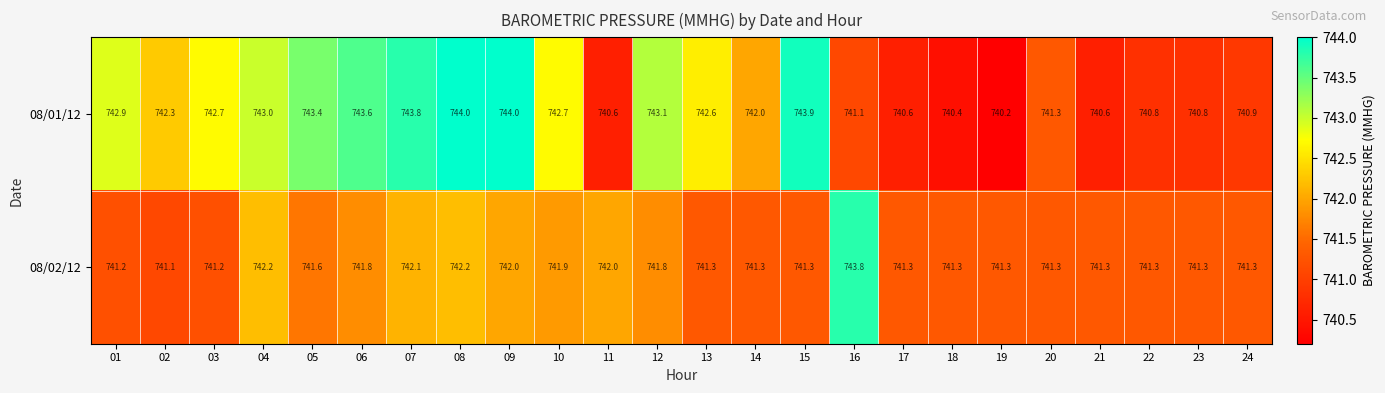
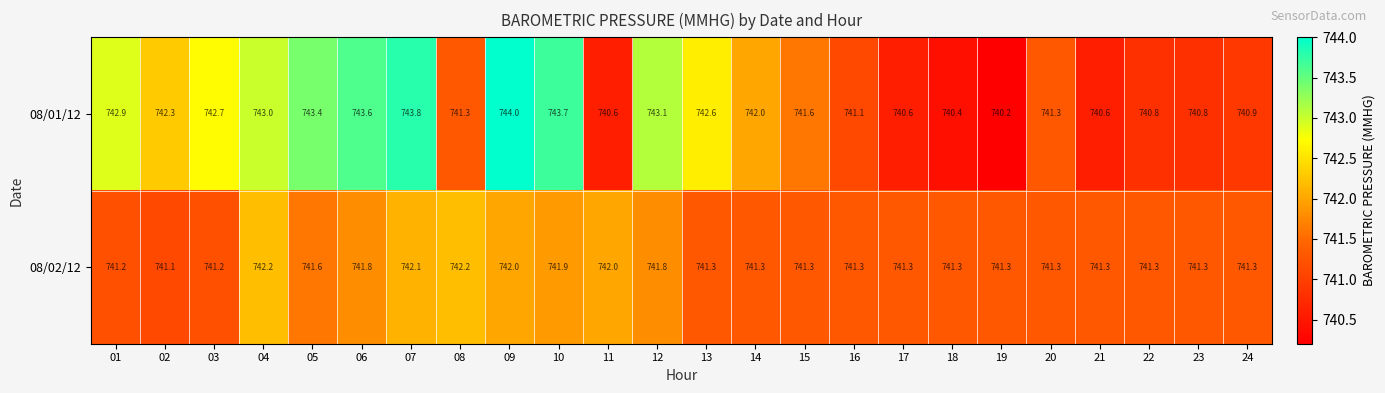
08/01/12, 08: 744.0 -> 741.3
08/01/12, 10: 742.7 -> 743.7
08/01/12, 15: 743.9 -> 741.6
08/02/12, 16: 743.8 -> 741.3
